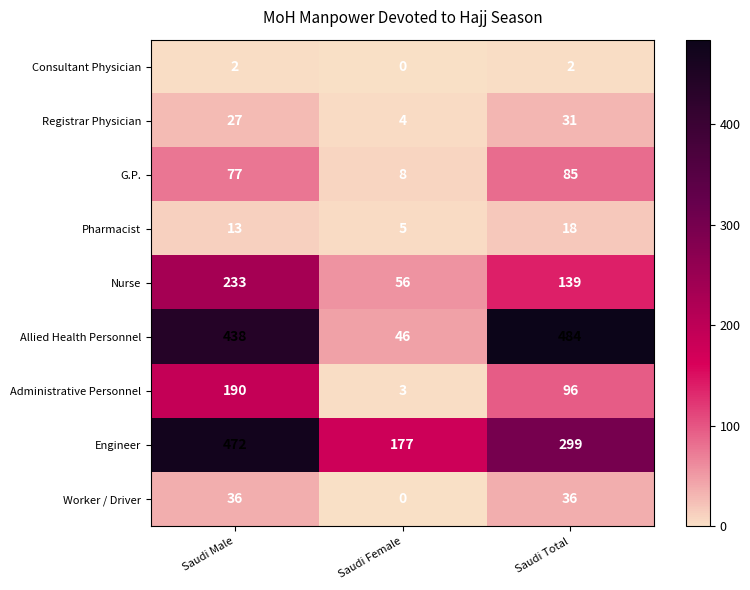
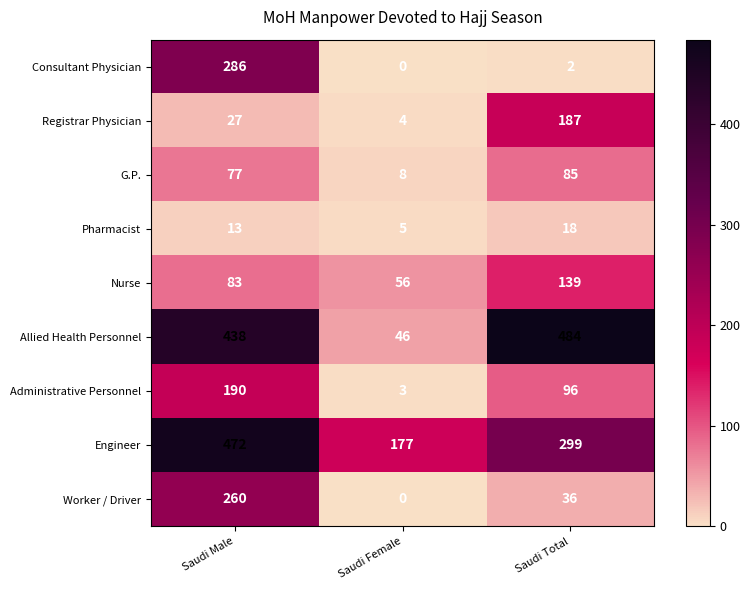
Consultant Physician, Saudi Male: 2 -> 286
Registrar Physician, Saudi Total: 31 -> 187
Nurse, Saudi Male: 233 -> 83
Worker / Driver, Saudi Male: 36 -> 260
